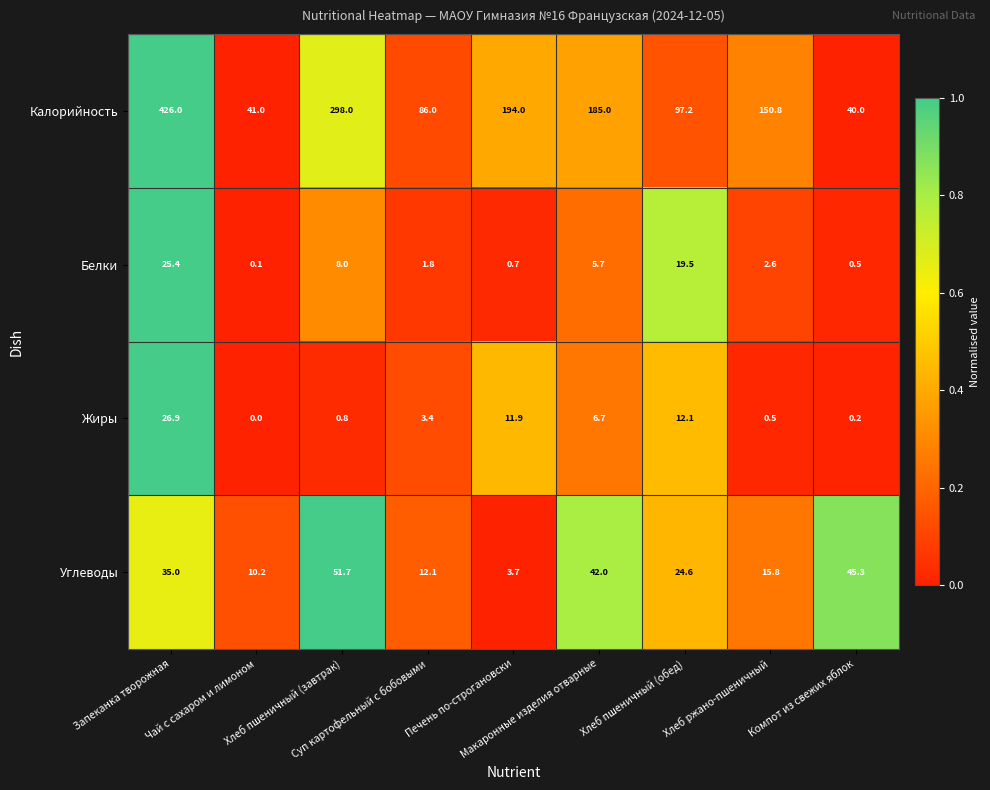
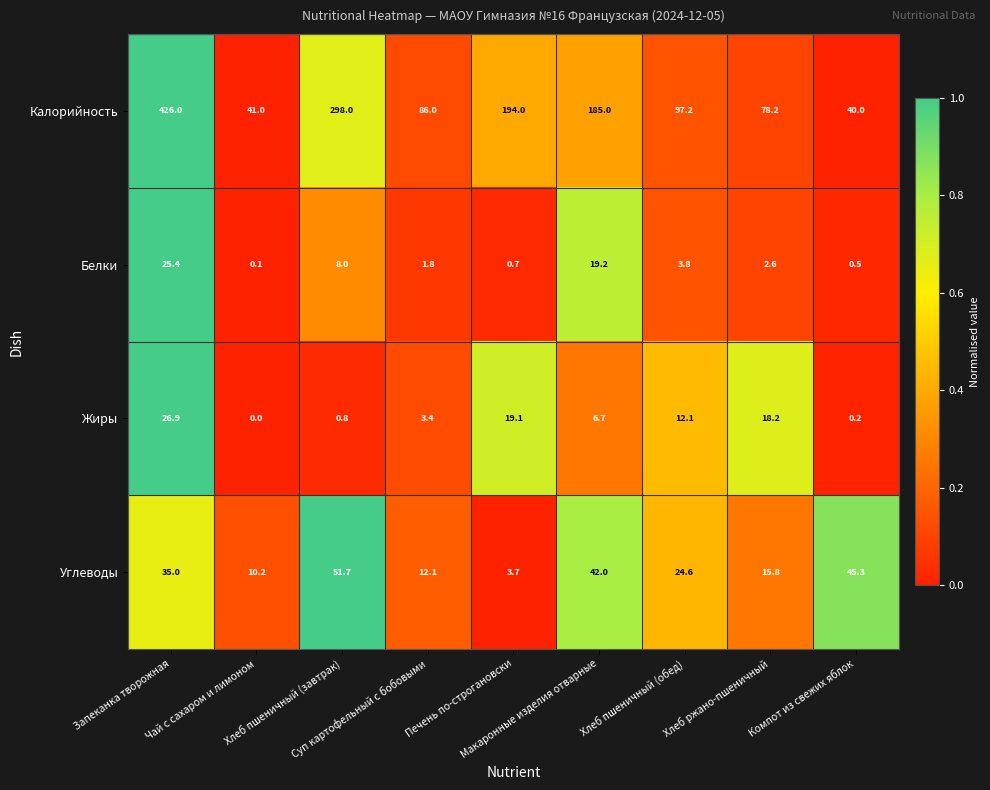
Калорийность, Хлеб ржано-пшеничный: 150.8 -> 78.2
Белки, Макаронные изделия отварные: 5.7 -> 19.2
Белки, Хлеб пшеничный (обед): 19.5 -> 3.8
Жиры, Печень по-строгановски: 11.9 -> 19.1
Жиры, Хлеб ржано-пшеничный: 0.5 -> 18.2
